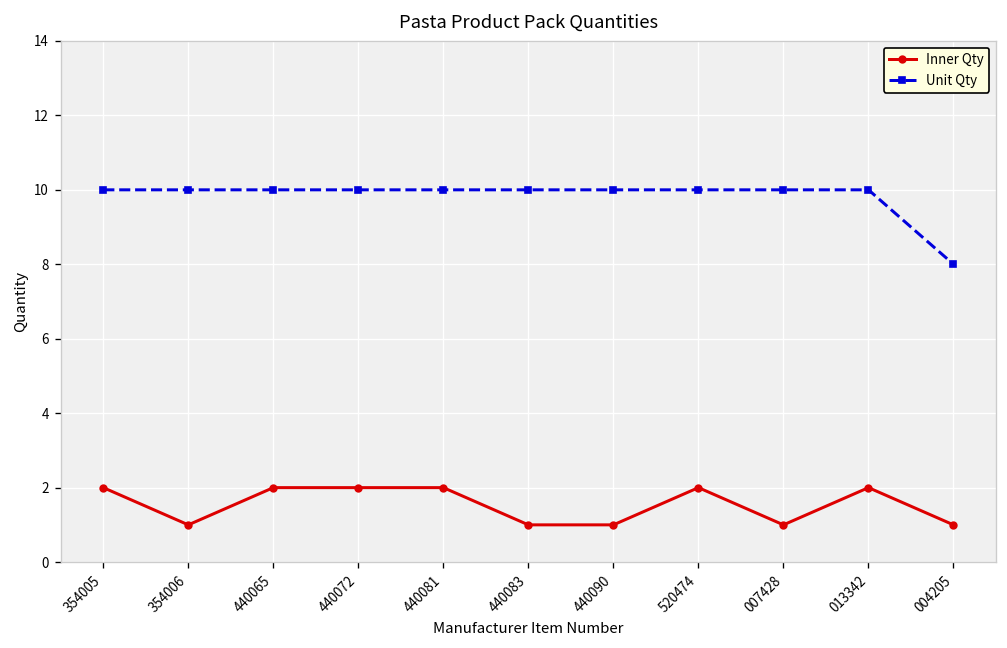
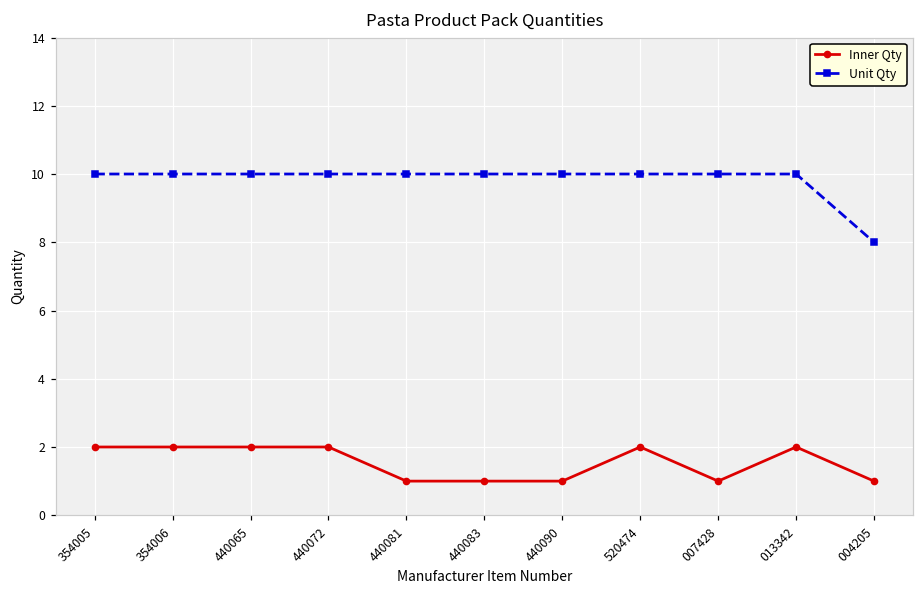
Inner Qty, 354006: 1 -> 2
Inner Qty, 440081: 2 -> 1
